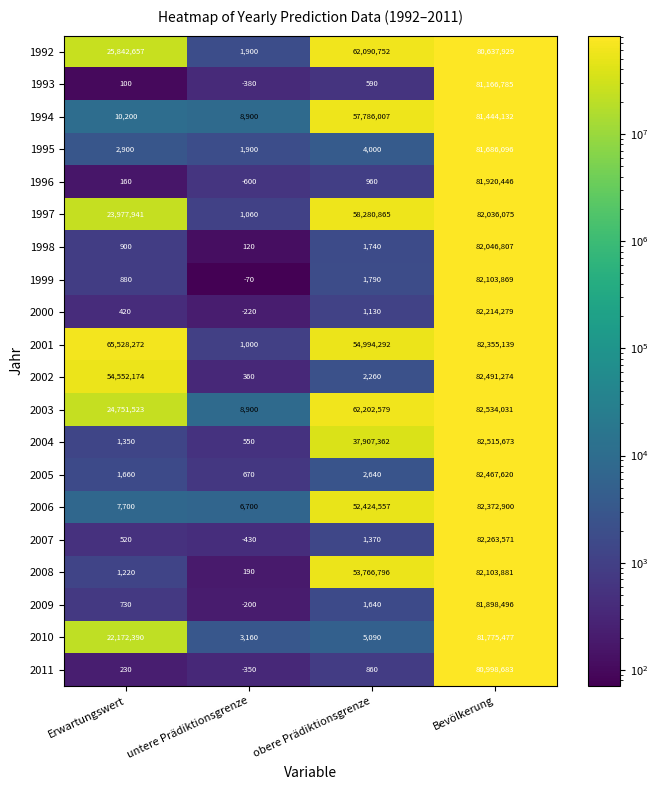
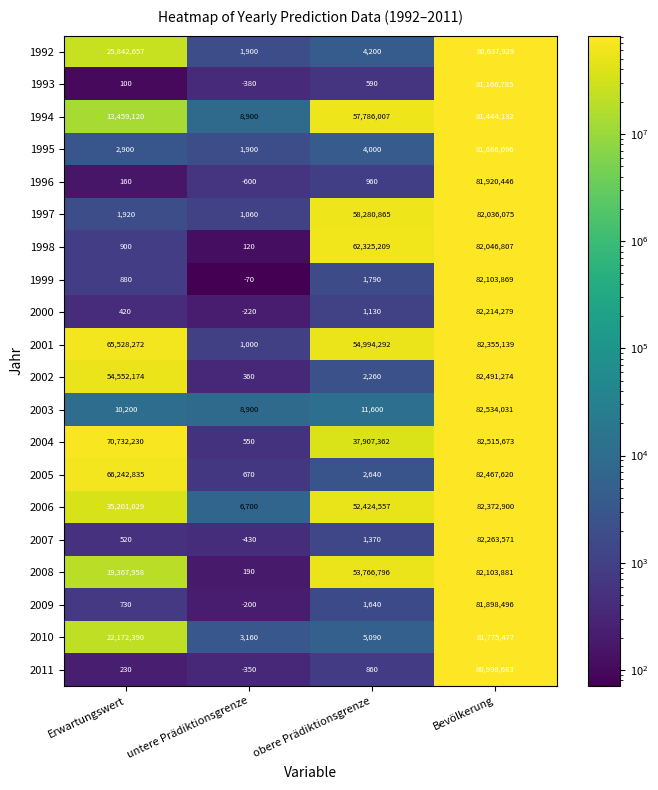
1992, obere Prädiktionsgrenze: 62,090,752 -> 4,200
1994, Erwartungswert: 10,200 -> 13,459,120
1997, Erwartungswert: 23,977,941 -> 1,920
1998, obere Prädiktionsgrenze: 1,740 -> 62,325,209
2003, Erwartungswert: 24,751,523 -> 10,200
2003, obere Prädiktionsgrenze: 62,202,579 -> 11,600
2004, Erwartungswert: 1,350 -> 70,732,230
2005, Erwartungswert: 1,660 -> 66,242,835
2006, Erwartungswert: 7,700 -> 35,201,029
2008, Erwartungswert: 1,220 -> 19,367,958
